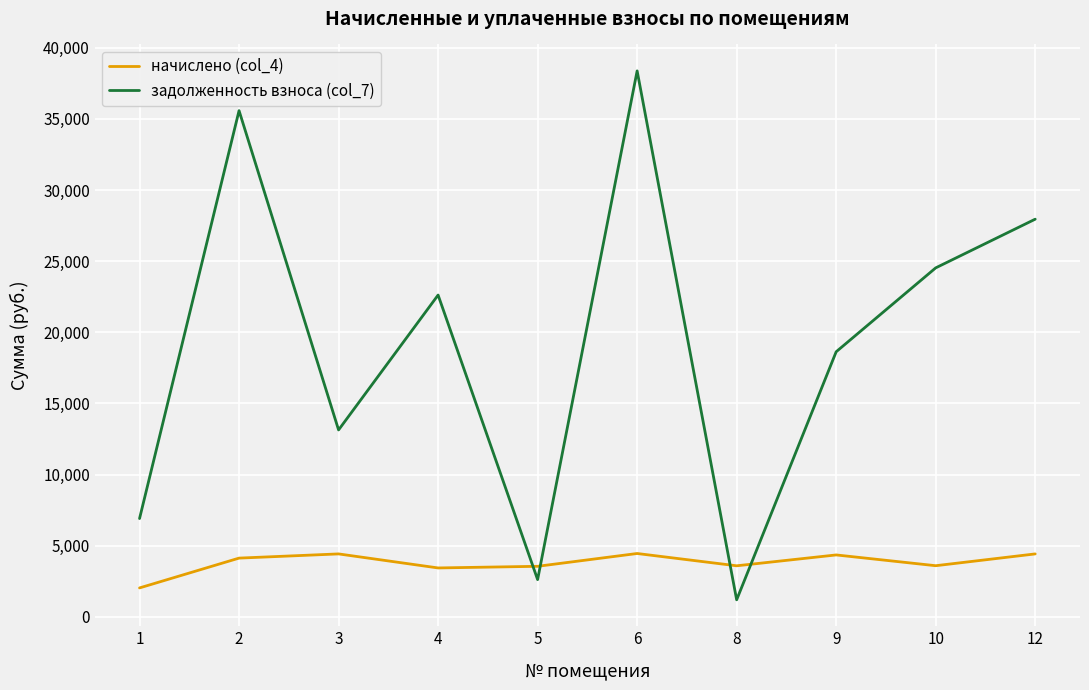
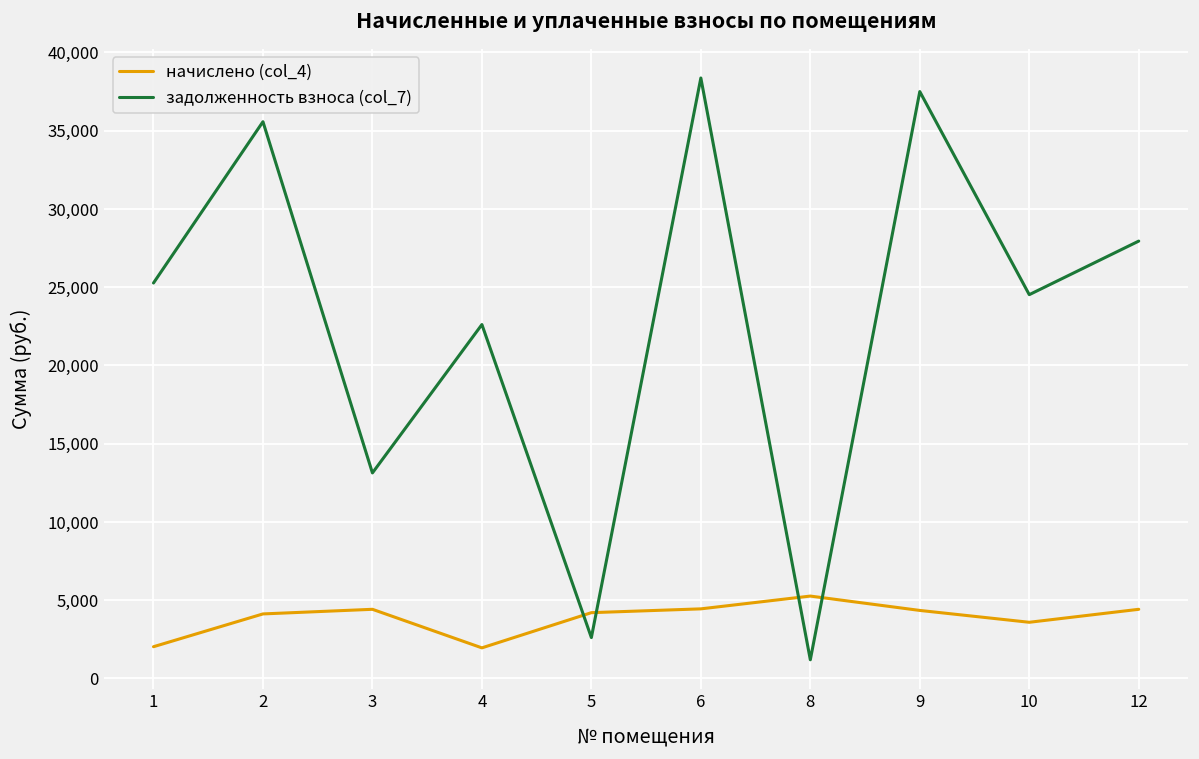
задолженность взноса (col_7), 1: 6,900 -> 25,300
начислено (col_4), 4: 3,400 -> 2,000
начислено (col_4), 5: 3,500 -> 4,200
начислено (col_4), 8: 3,600 -> 5,300
задолженность взноса (col_7), 9: 18,600 -> 37,500
